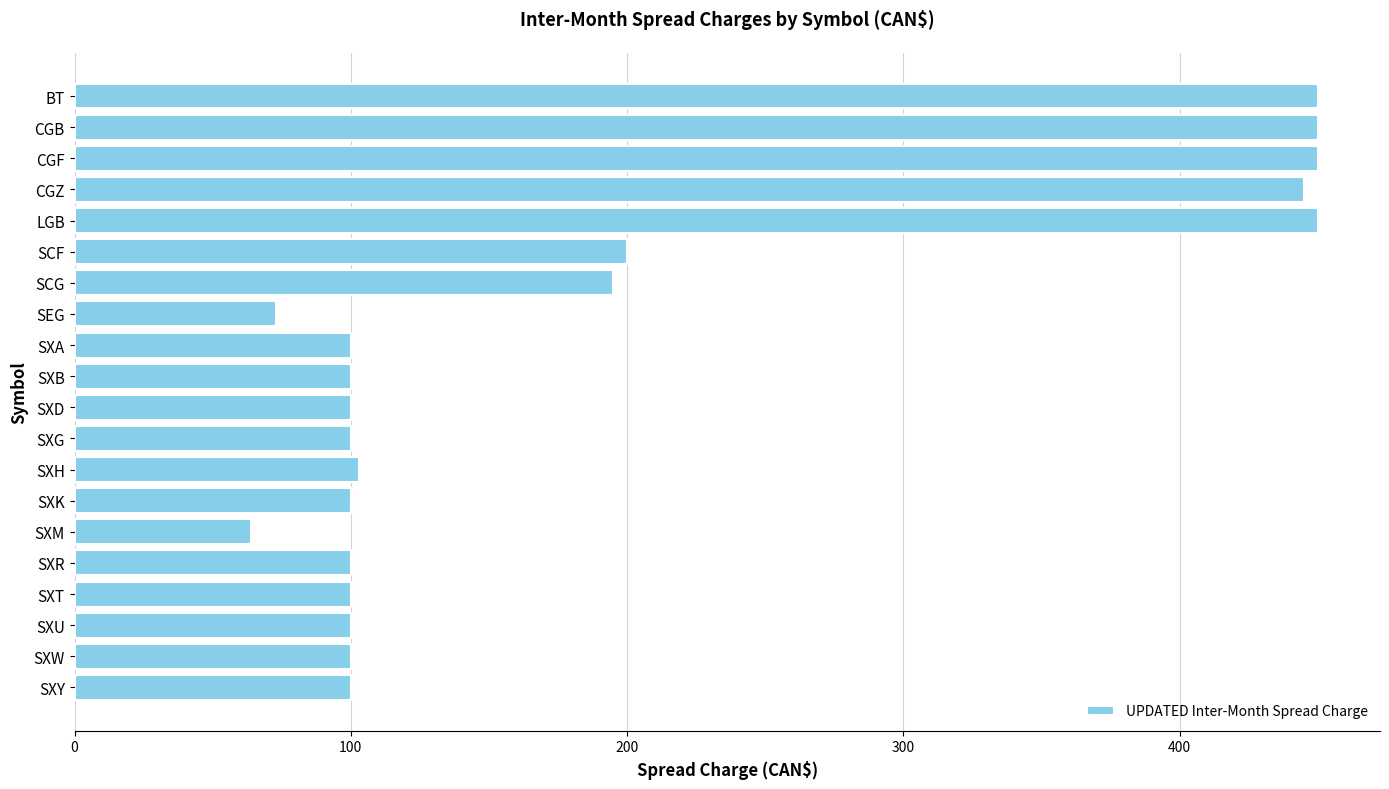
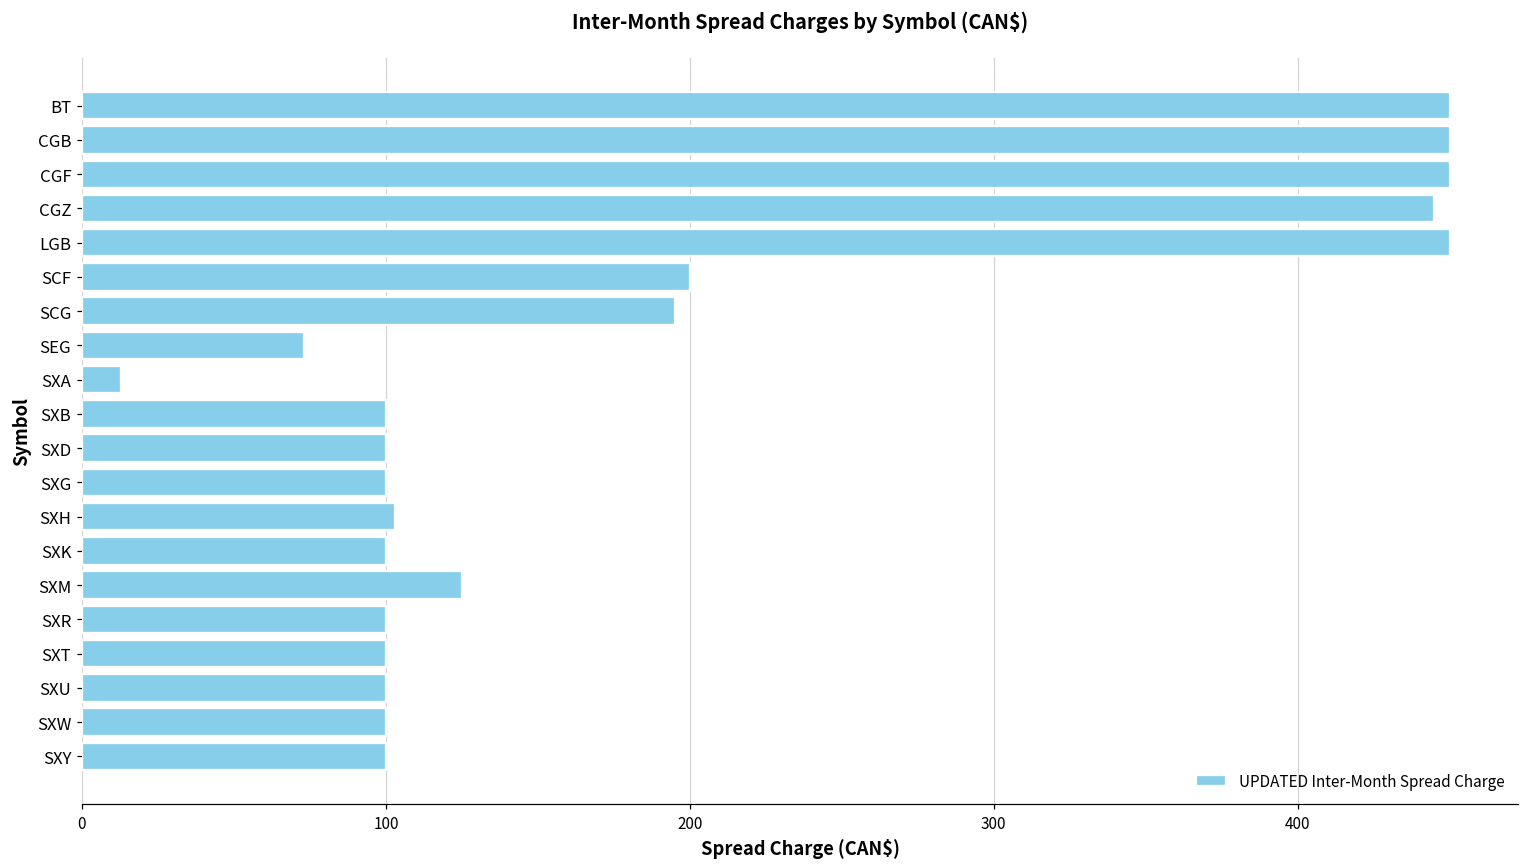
SXA: 100 -> 13
SXM: 64 -> 125
